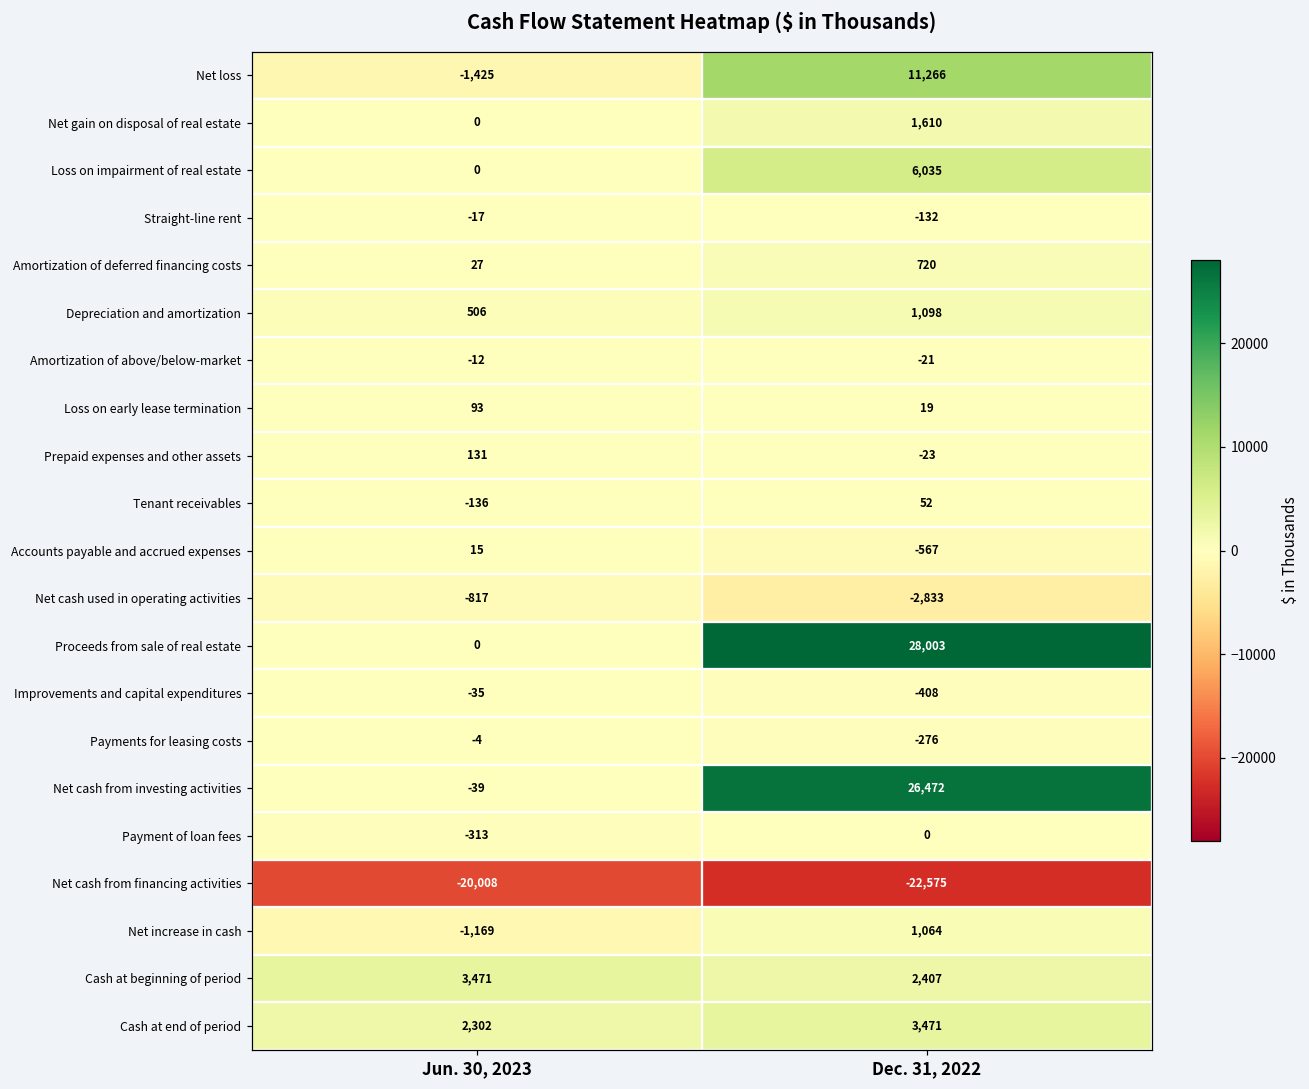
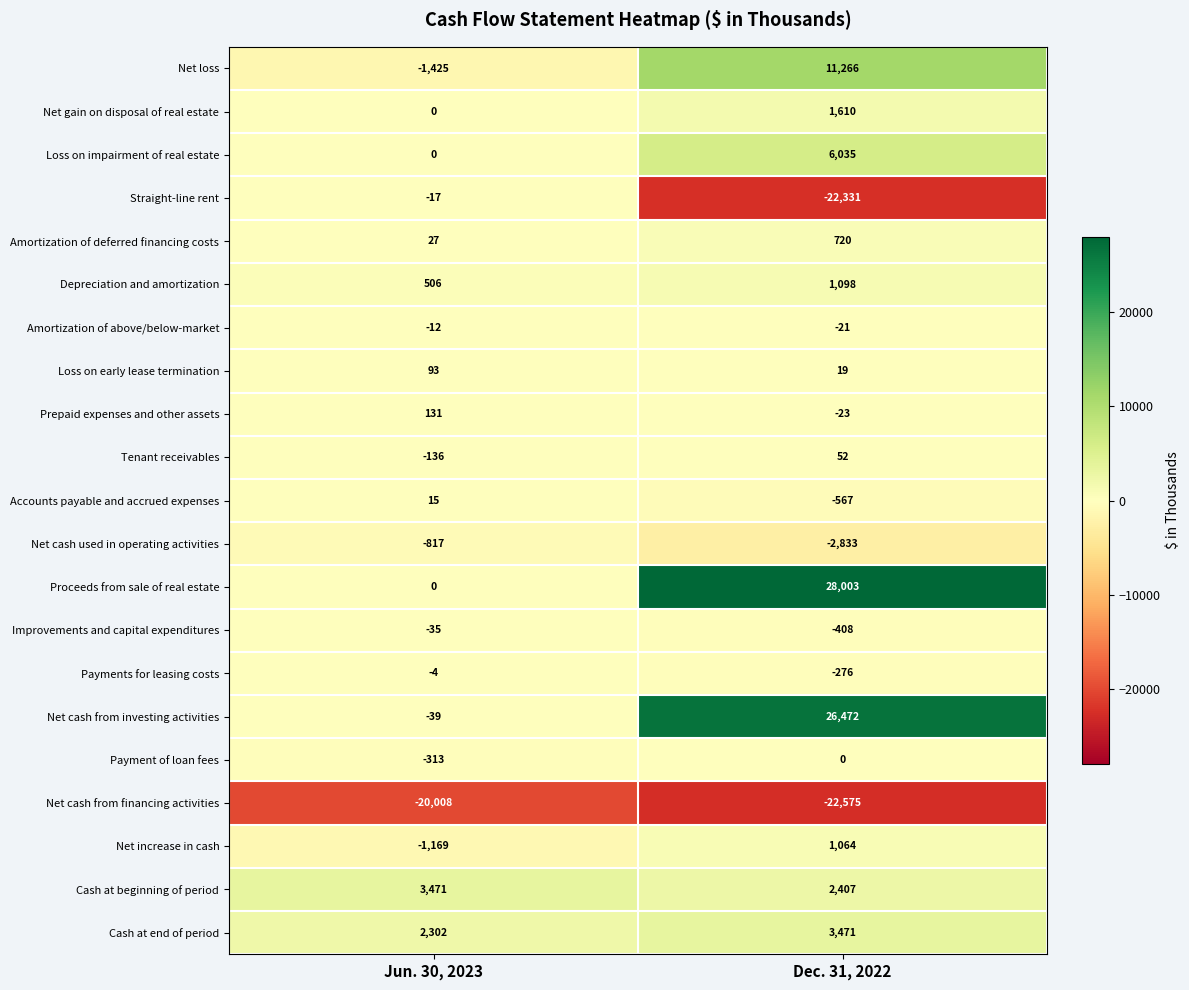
Straight-line rent, Dec. 31, 2022: -132 -> -22,331
